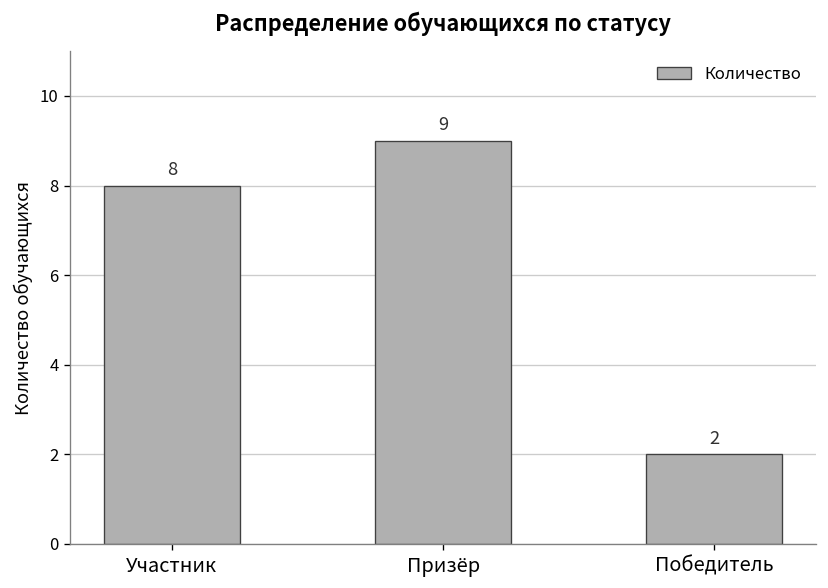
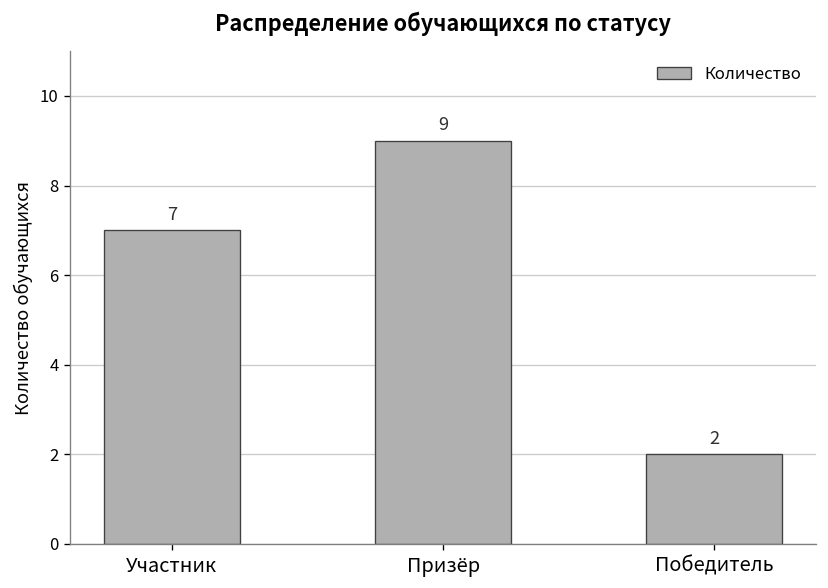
Участник: 8 -> 7
